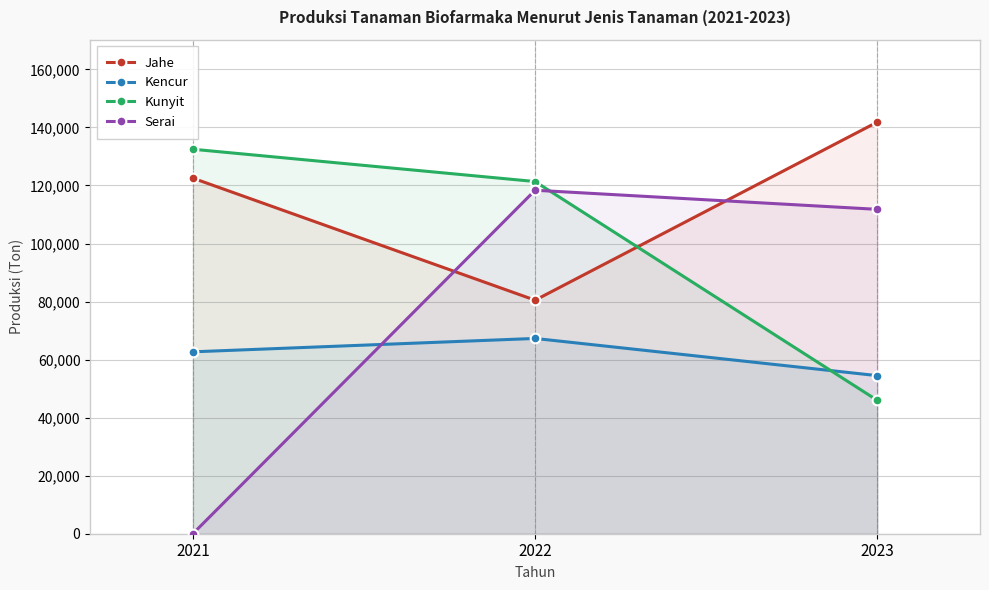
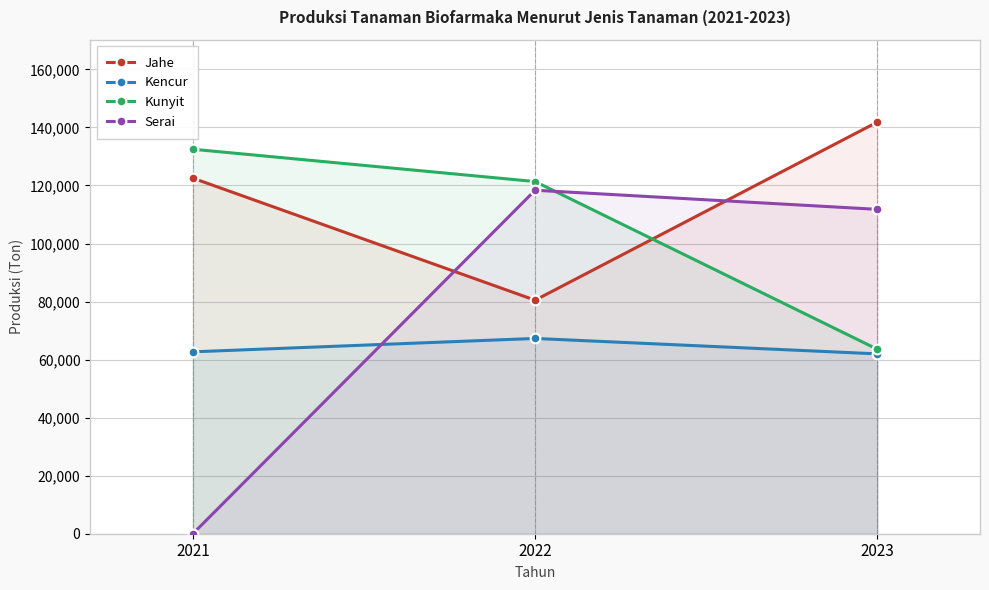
Kencur, 2023: 54,000 -> 62,000
Kunyit, 2023: 46,000 -> 64,000
